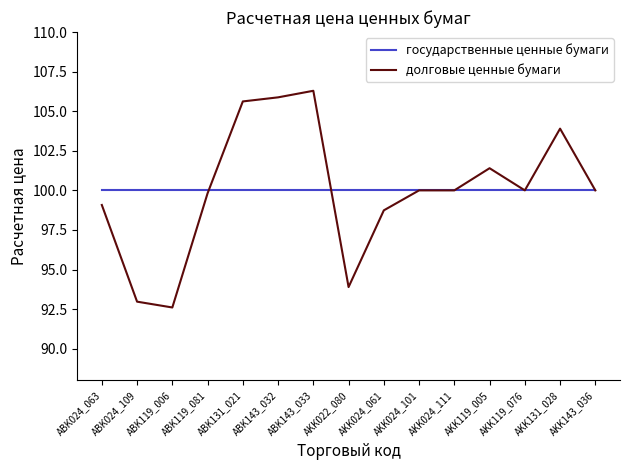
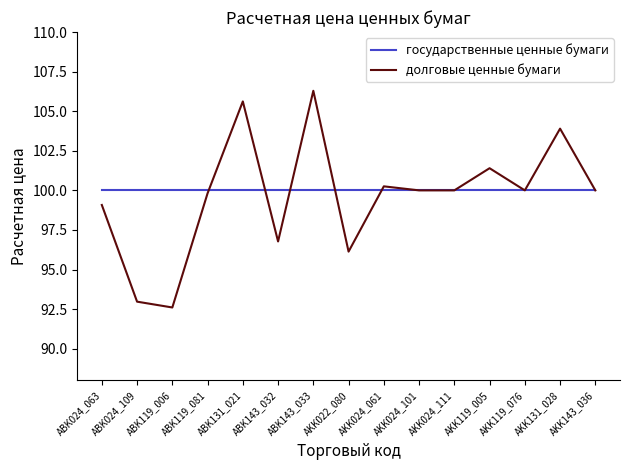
долговые ценные бумаги, ABK143_032: 105.9 -> 96.8
долговые ценные бумаги, AKK022_080: 93.9 -> 96.1
долговые ценные бумаги, AKK024_061: 98.7 -> 100.3
